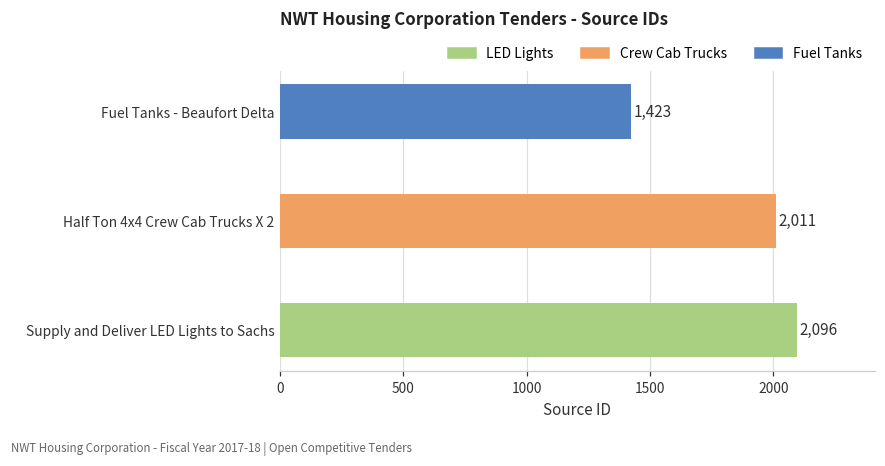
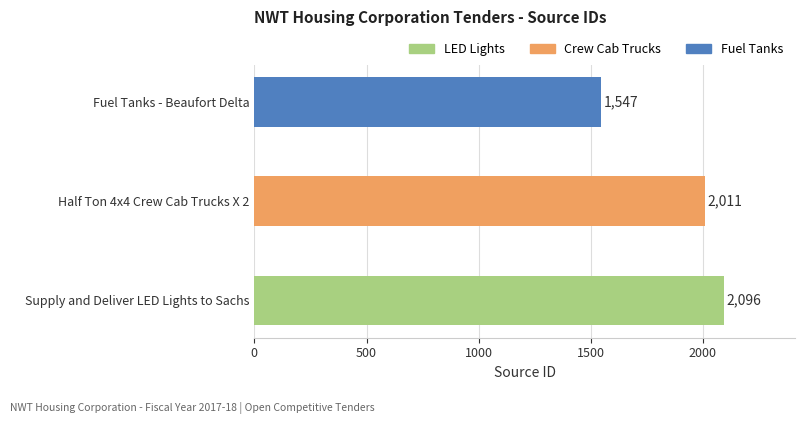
Fuel Tanks - Beaufort Delta: 1,423 -> 1,547
